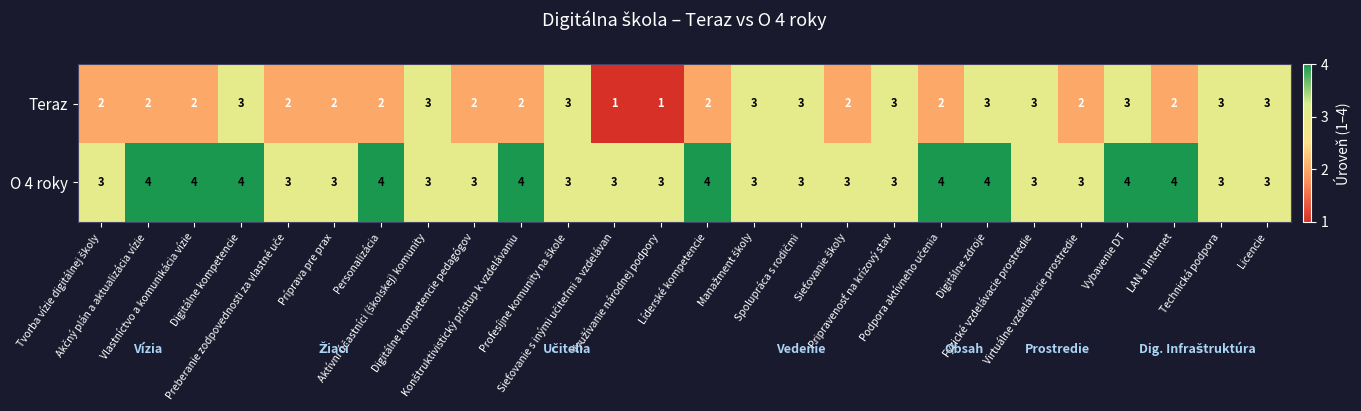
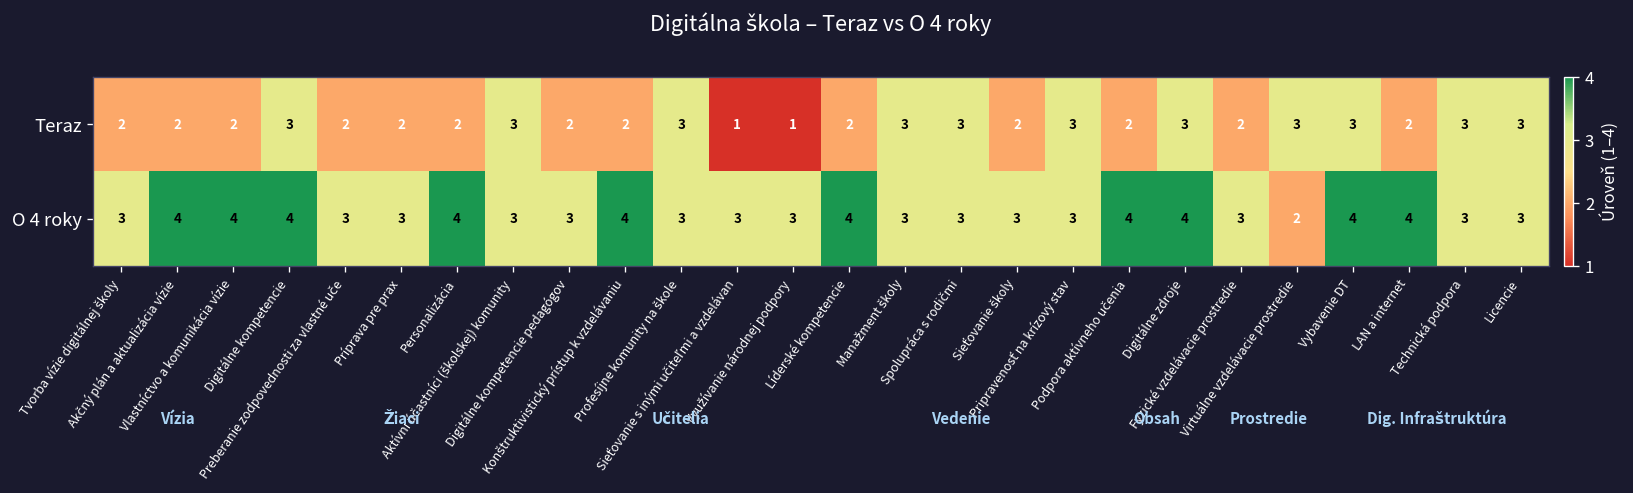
Teraz, Fyzické vzdelávacie prostredie: 3 -> 2
Teraz, Virtuálne vzdelávacie prostredie: 2 -> 3
O 4 roky, Virtuálne vzdelávacie prostredie: 3 -> 2
